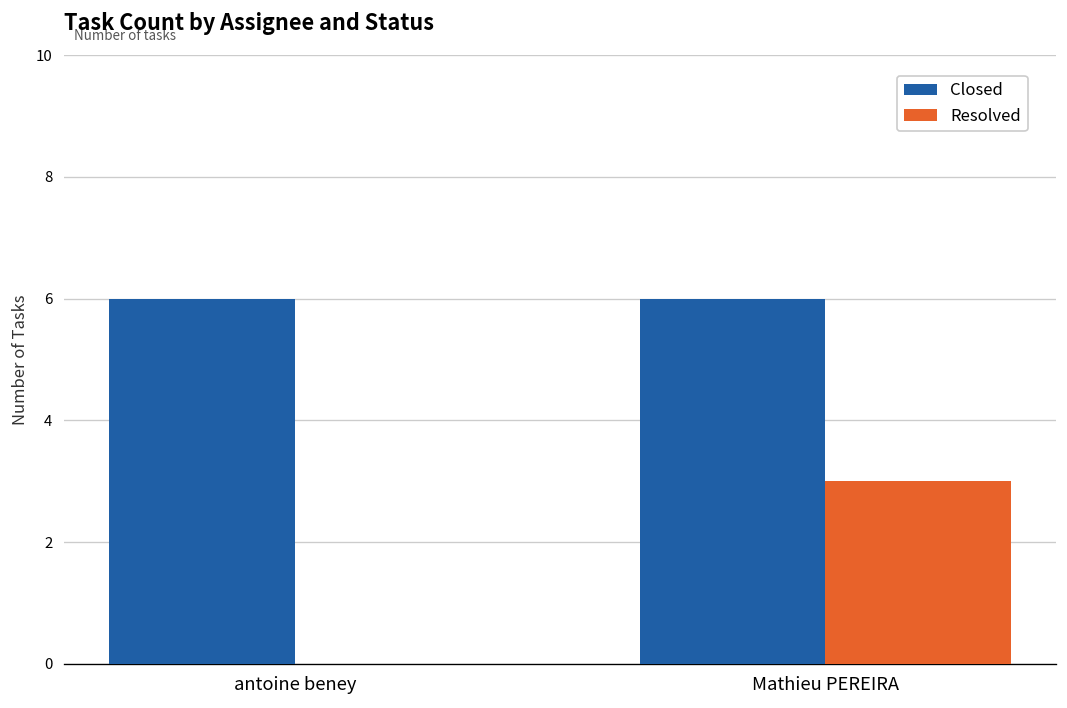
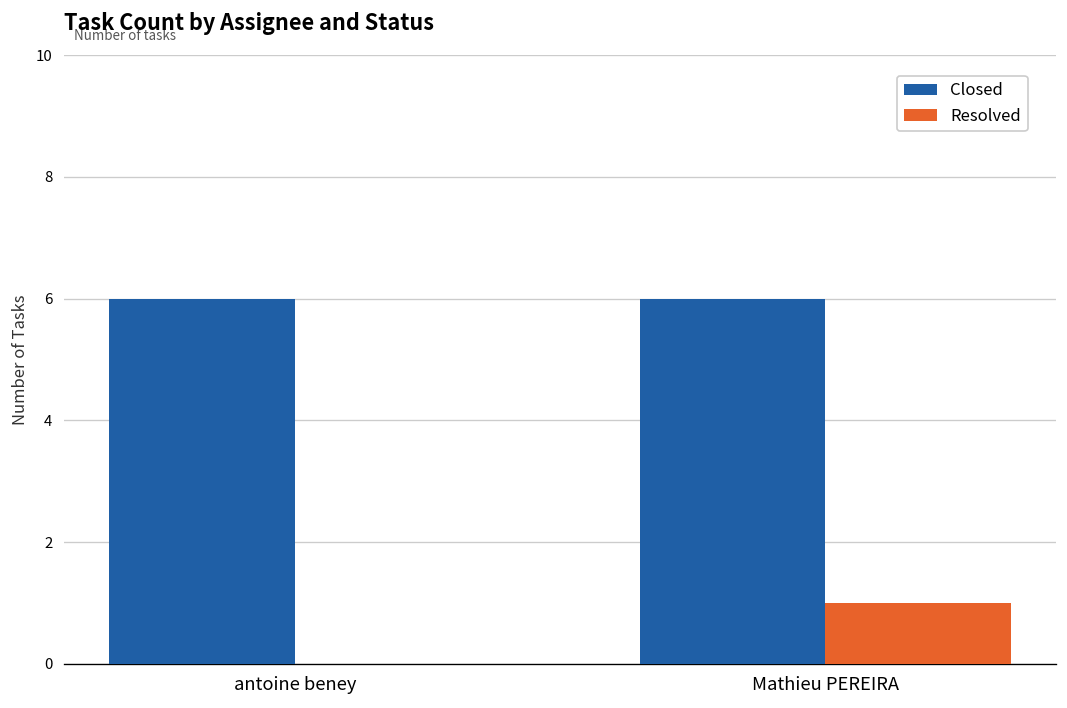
Resolved, Mathieu PEREIRA: 3 -> 1
